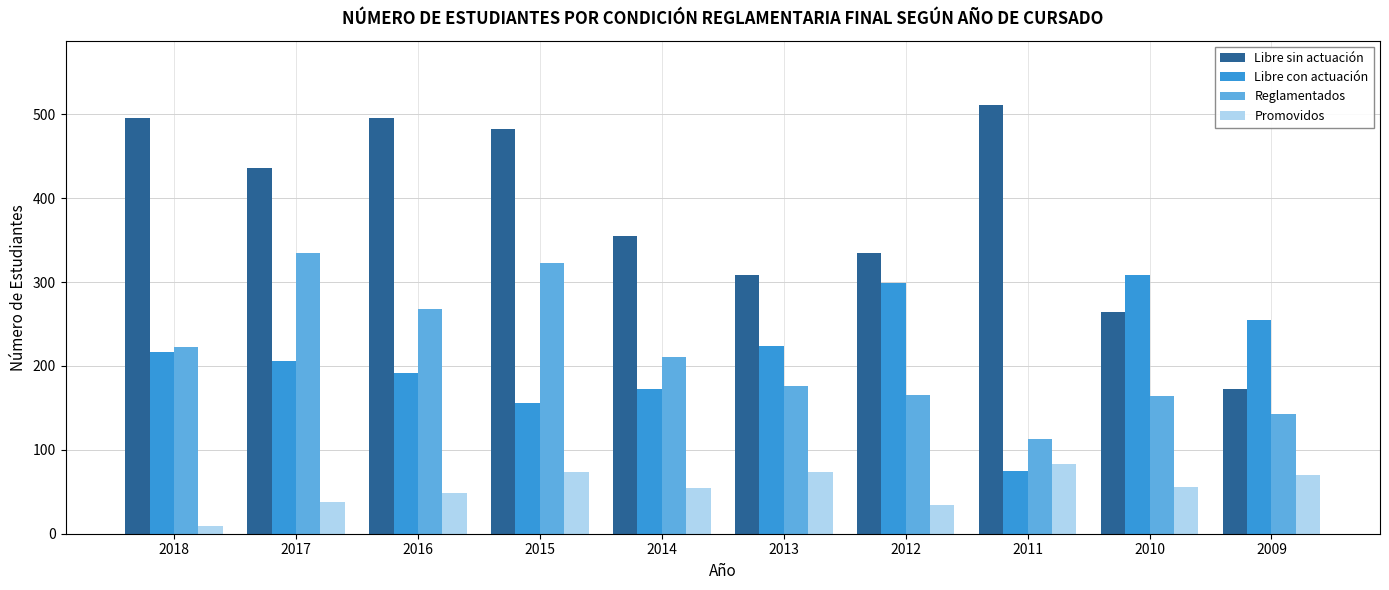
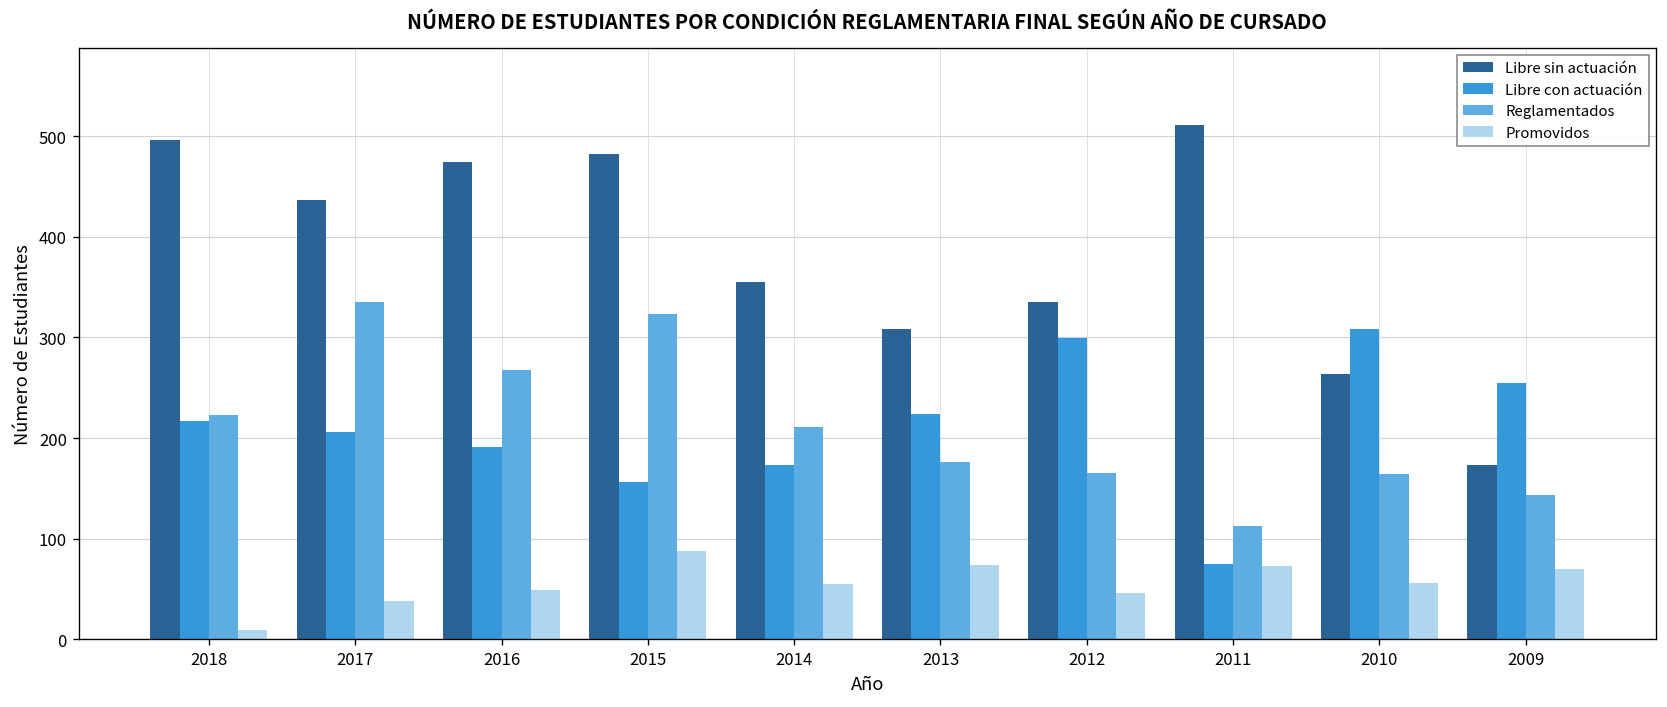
Libre sin actuación, 2016: 500 -> 470
Promovidos, 2015: 70 -> 90
Promovidos, 2012: 30 -> 50
Promovidos, 2011: 80 -> 70
